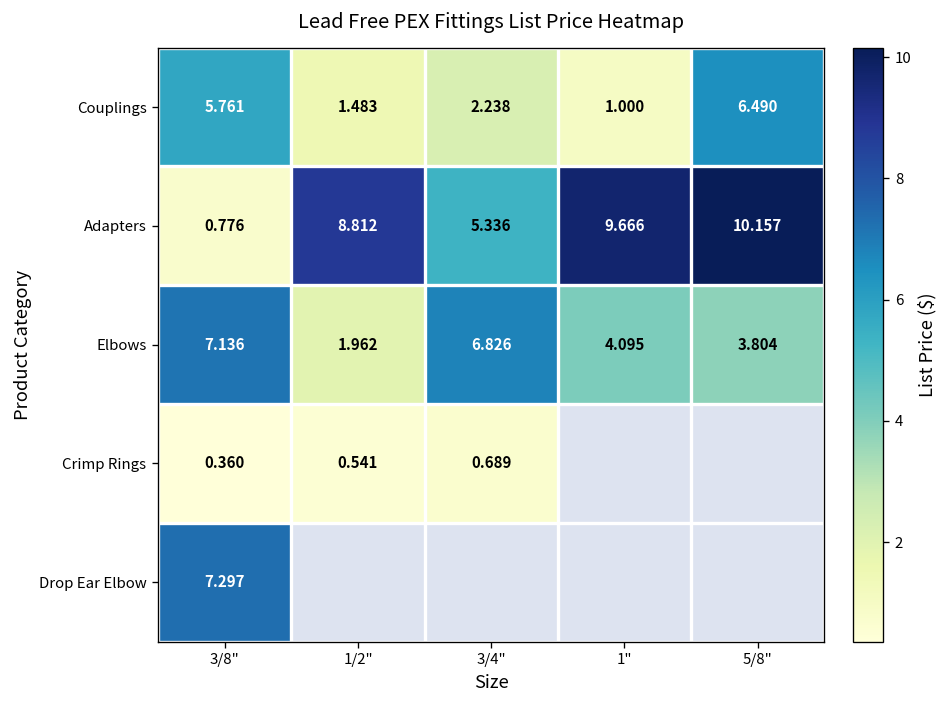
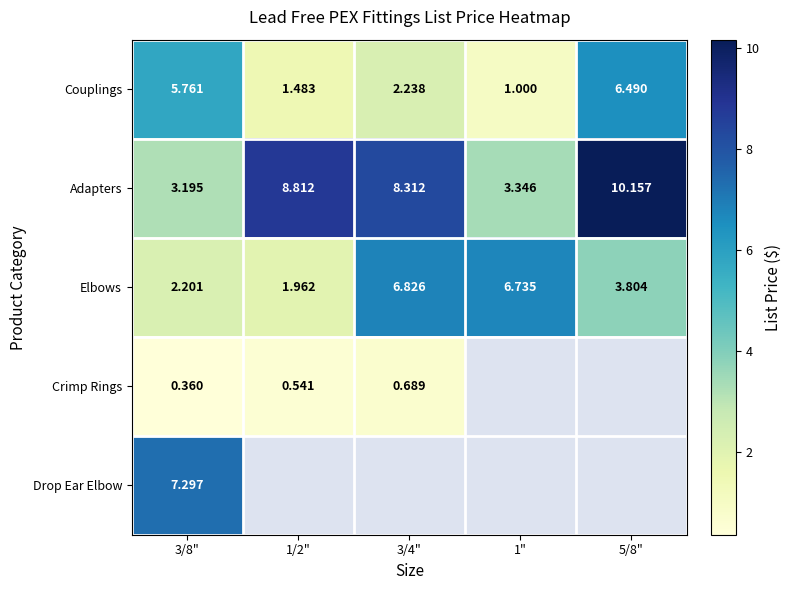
Adapters, 3/8": 0.776 -> 3.195
Adapters, 3/4": 5.336 -> 8.312
Adapters, 1": 9.666 -> 3.346
Elbows, 3/8": 7.136 -> 2.201
Elbows, 1": 4.095 -> 6.735
